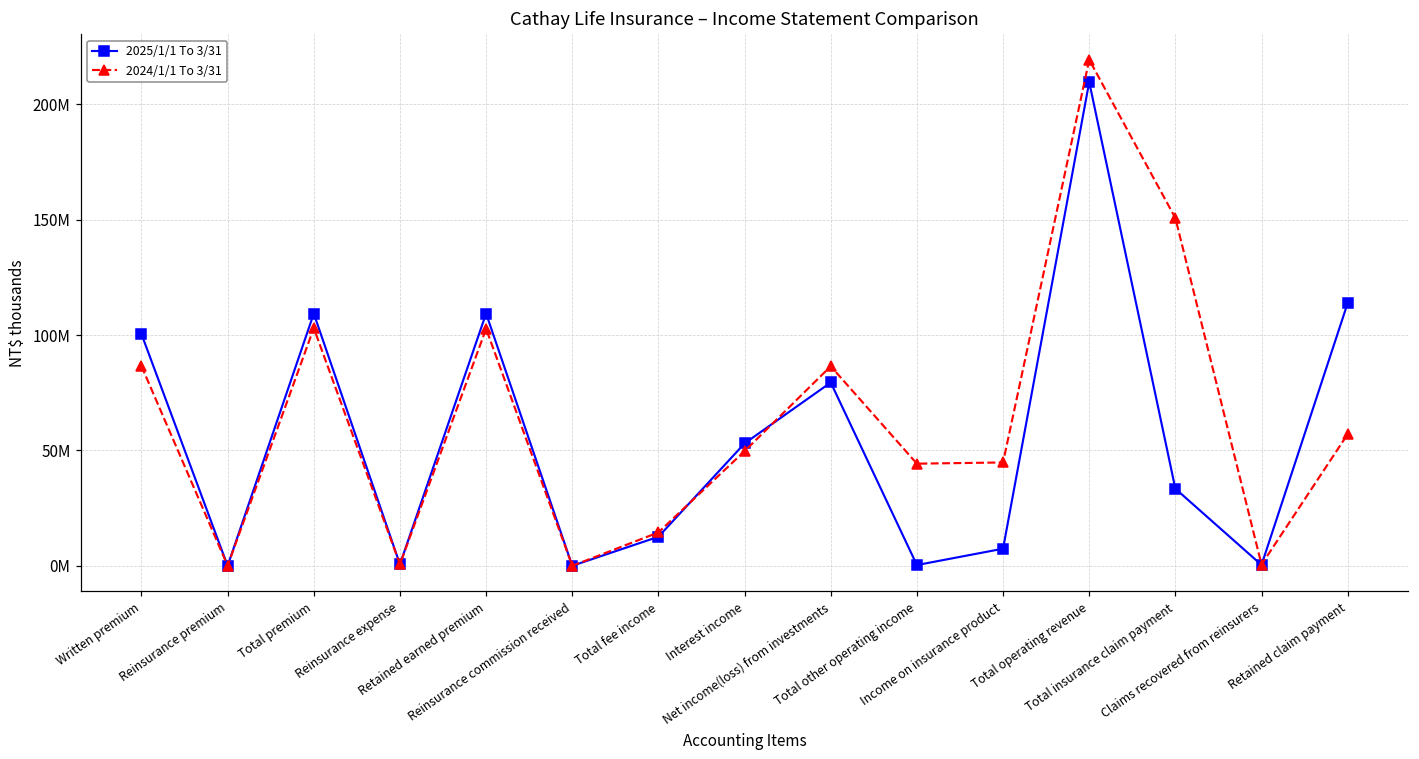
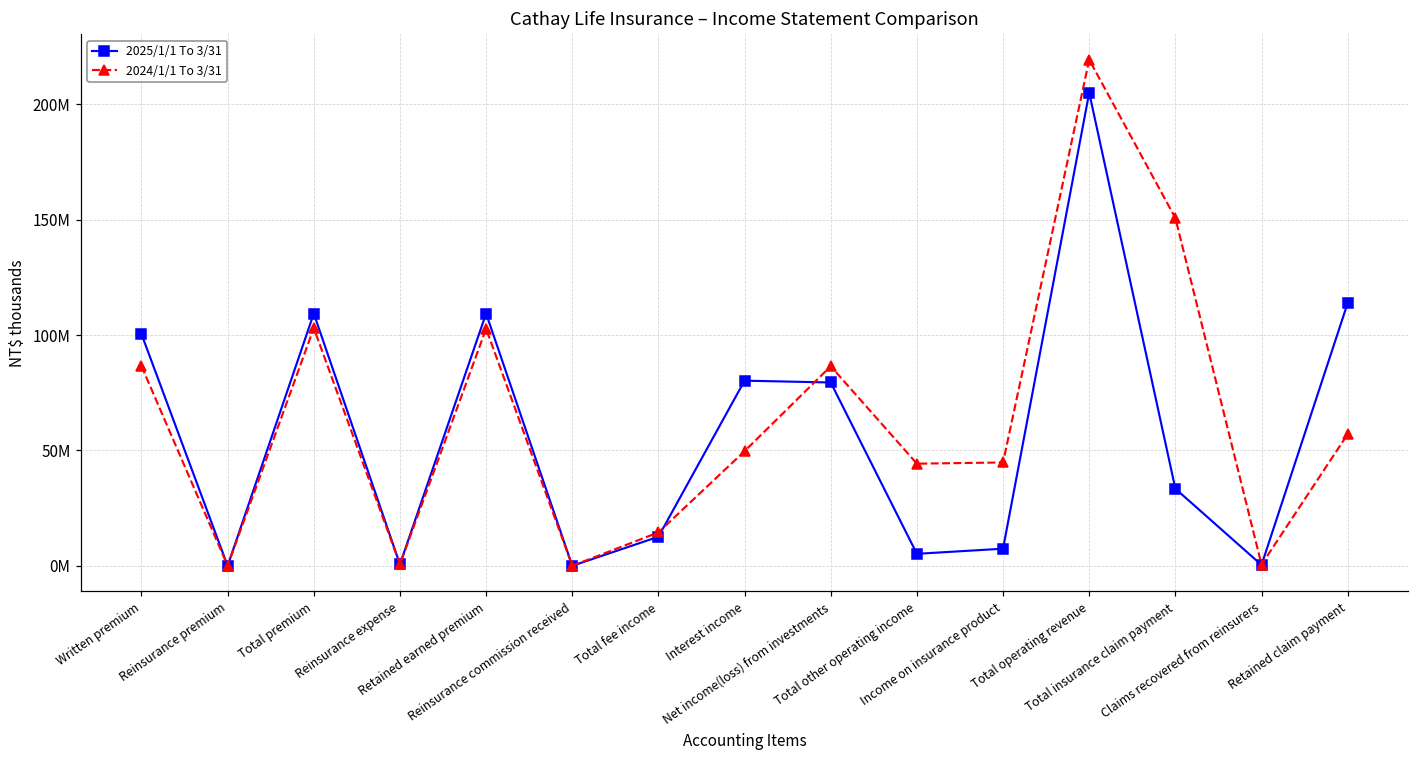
2025/1/1 To 3/31, Interest income: 53000000 -> 80000000
2025/1/1 To 3/31, Total other operating income: 0 -> 5000000
2025/1/1 To 3/31, Total operating revenue: 210000000 -> 205000000
